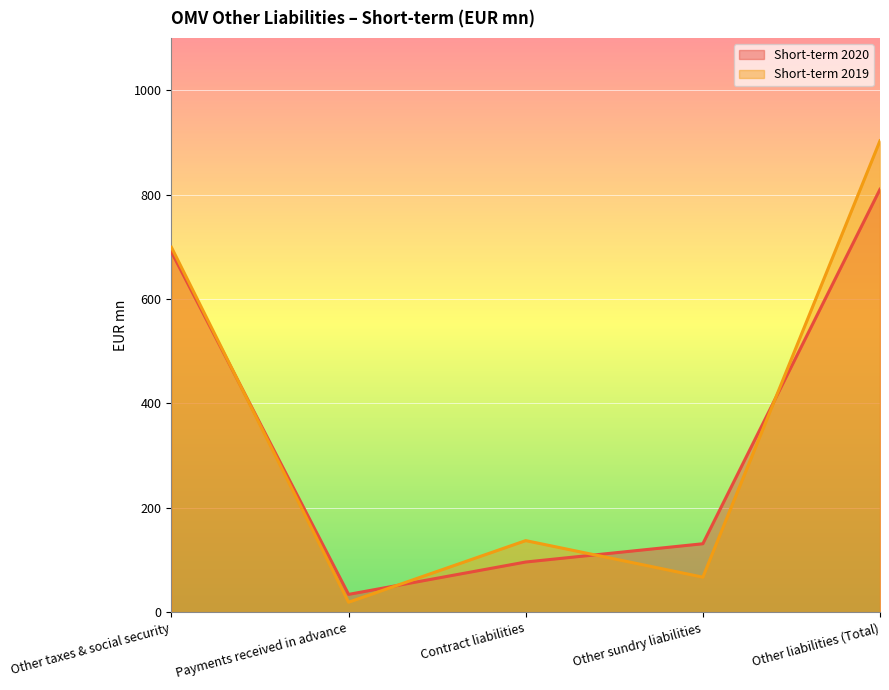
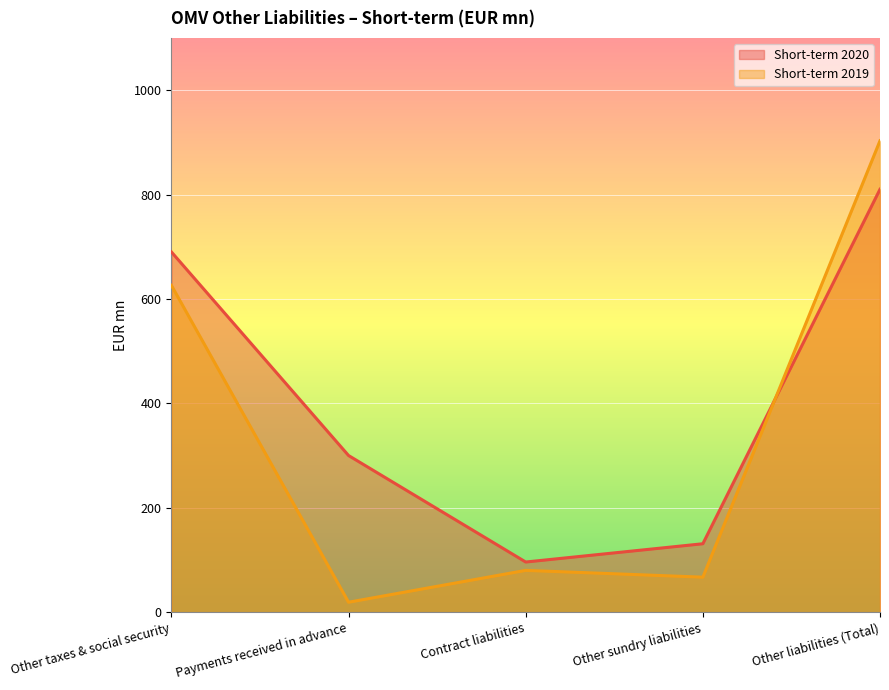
Short-term 2019, Other taxes & social security: 700 -> 630
Short-term 2020, Payments received in advance: 30 -> 300
Short-term 2019, Contract liabilities: 140 -> 80
